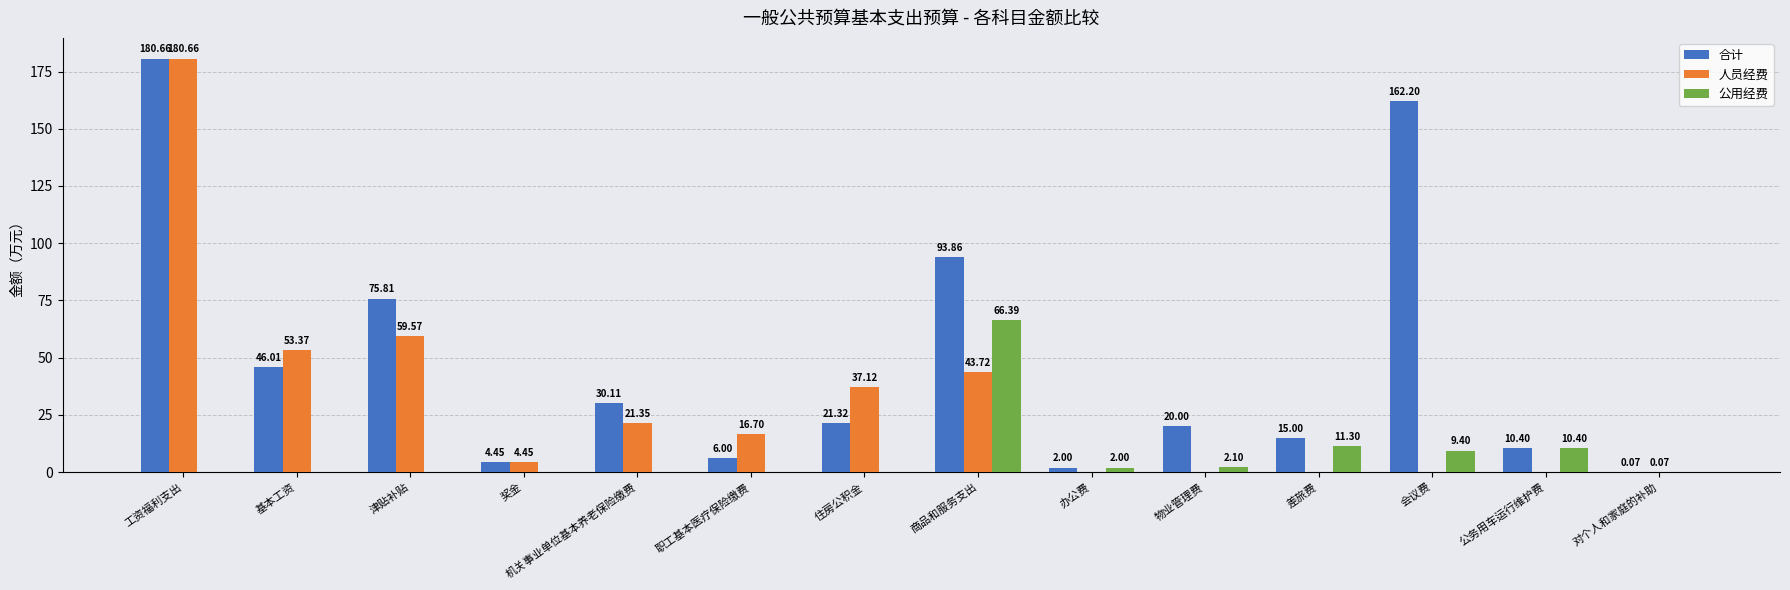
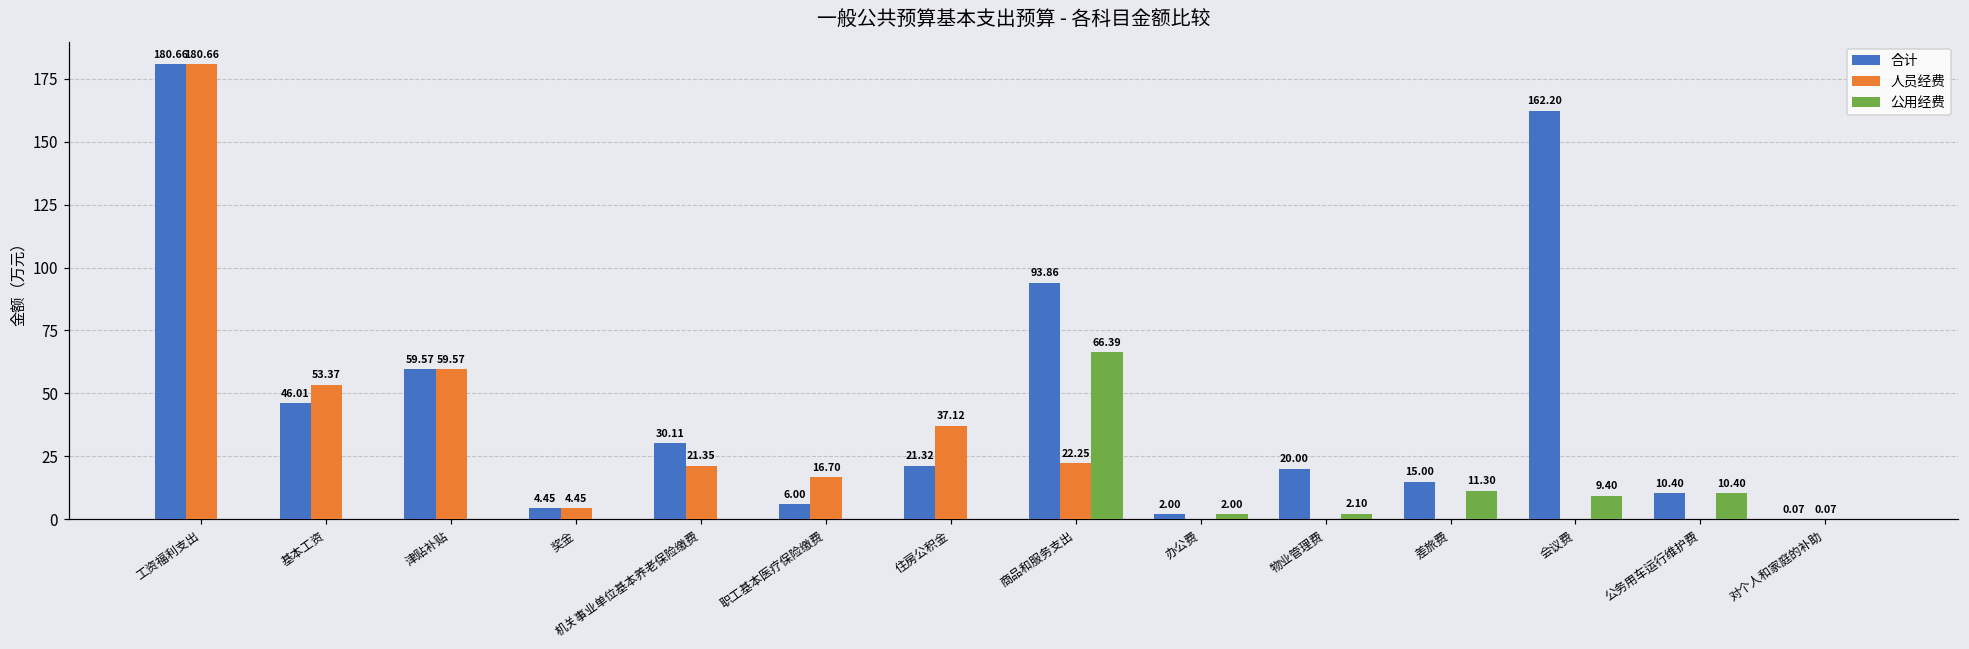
合计, 津贴补贴: 75.81 -> 59.57
人员经费, 商品和服务支出: 43.72 -> 22.25
